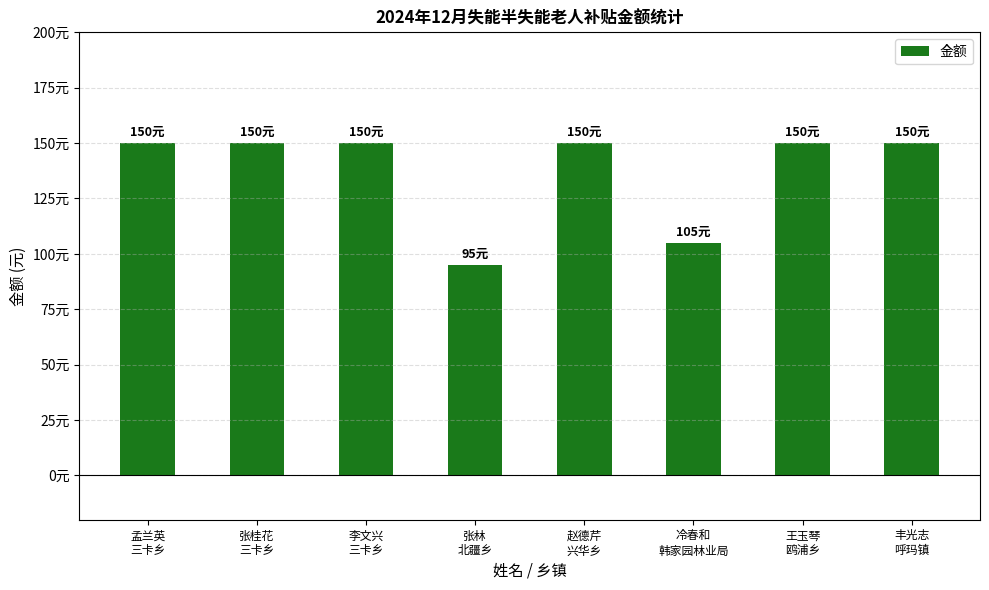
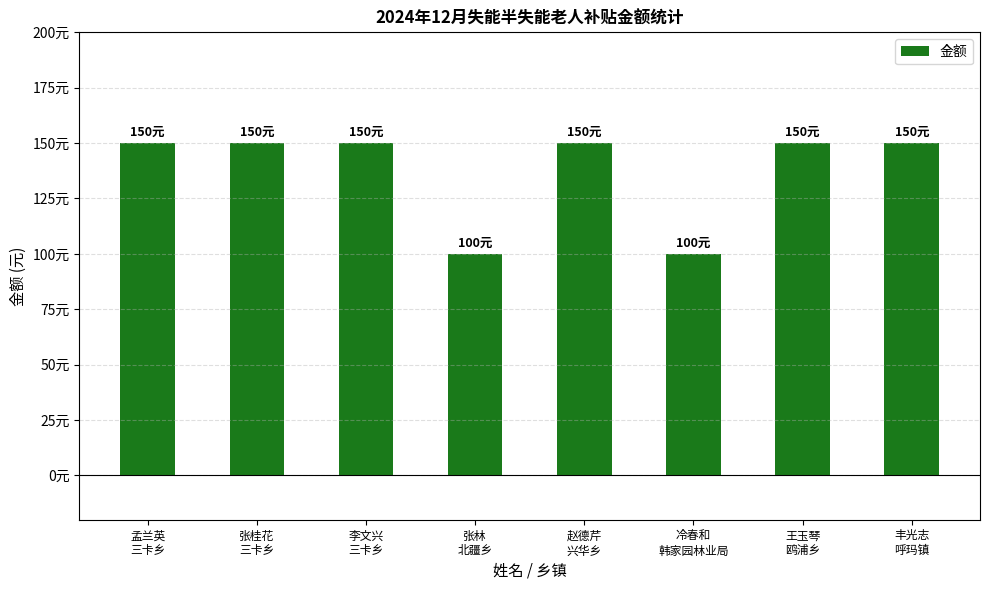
张林 北疆乡: 95元 -> 100元
冷春和 韩家园林业局: 105元 -> 100元
